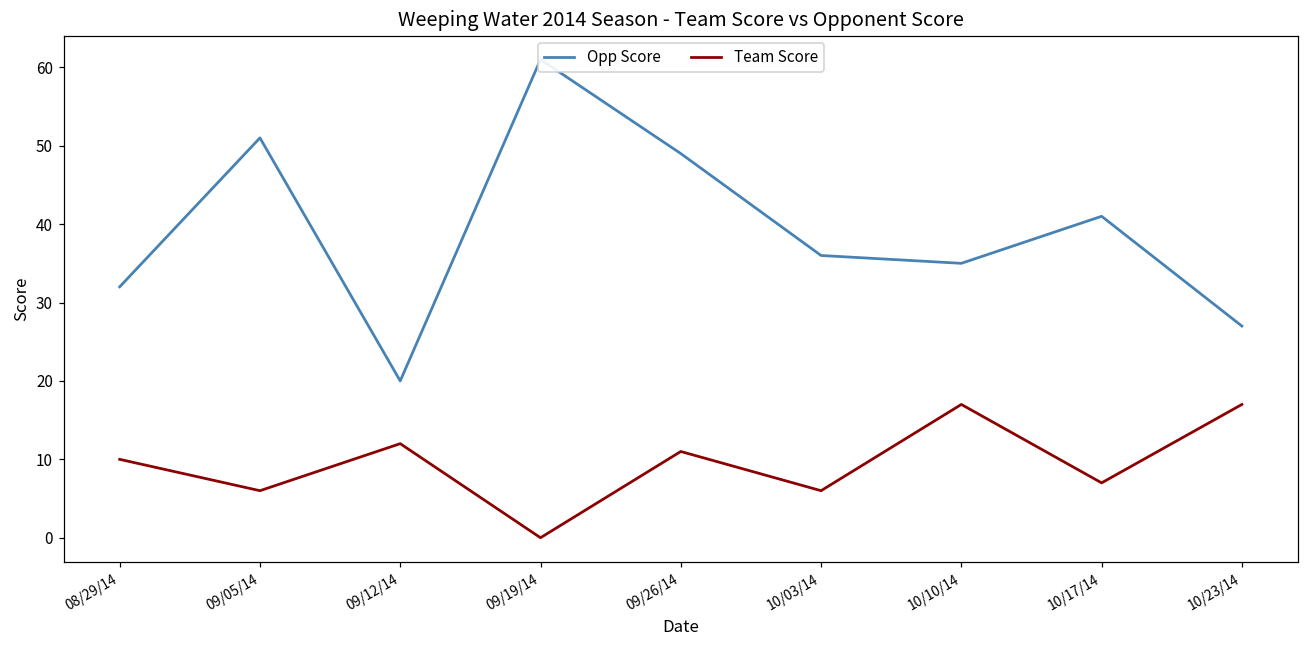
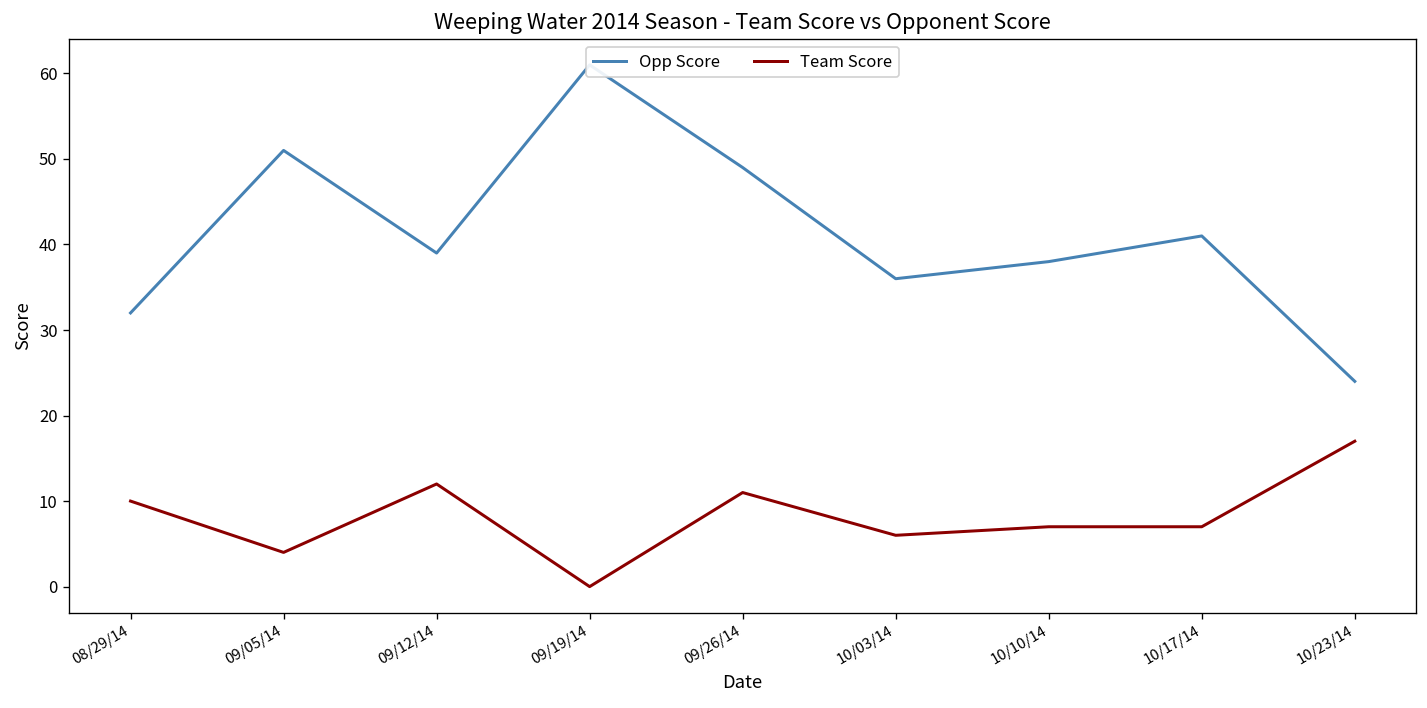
Team Score, 09/05/14: 6 -> 4
Opp Score, 09/12/14: 20 -> 39
Opp Score, 10/10/14: 35 -> 38
Team Score, 10/10/14: 17 -> 7
Opp Score, 10/23/14: 27 -> 24
